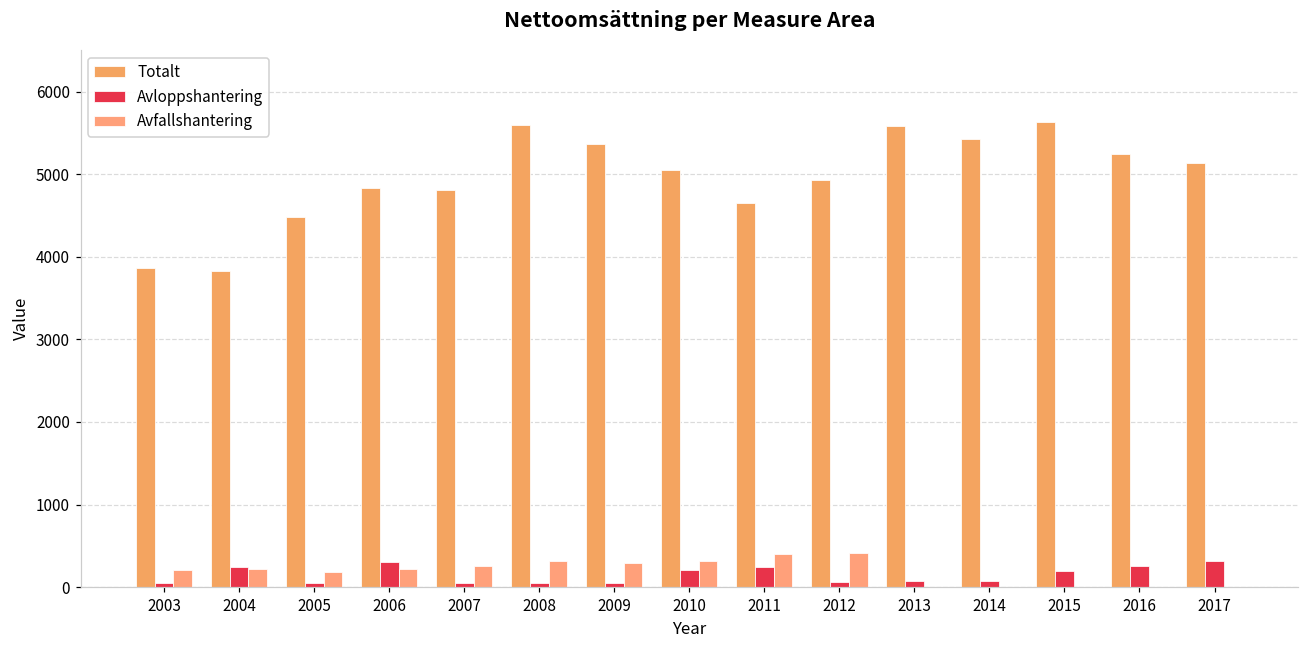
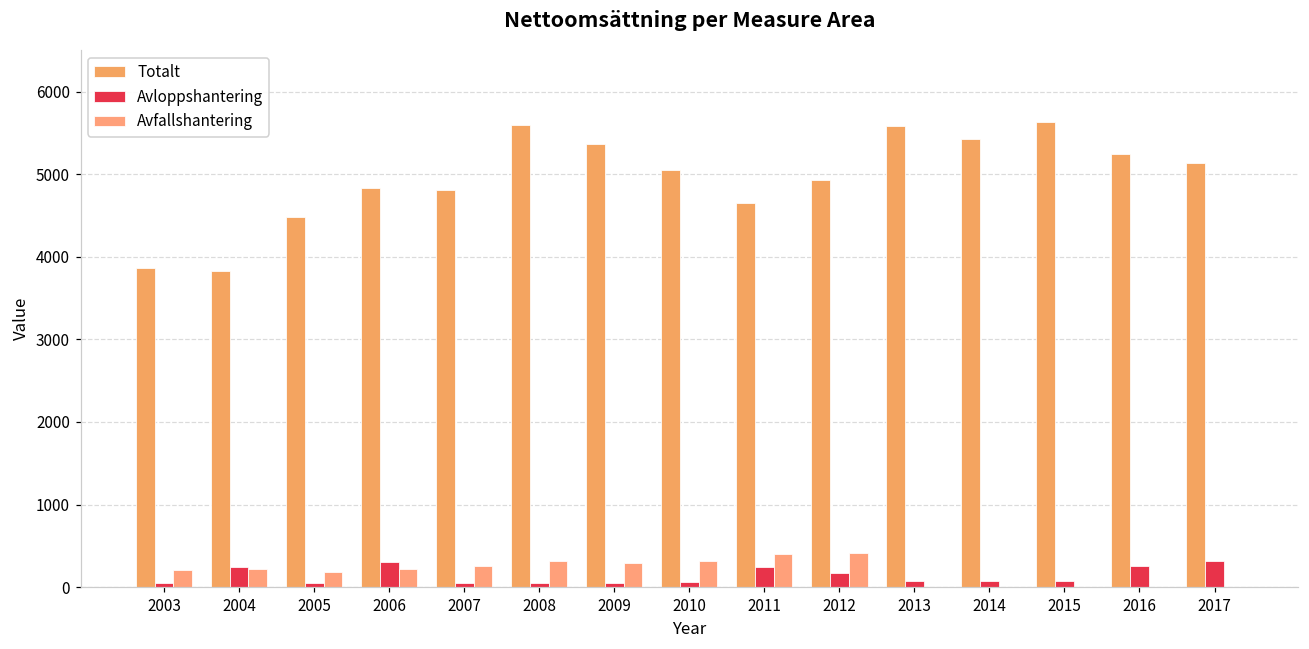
Avloppshantering, 2010: 200 -> 100
Avloppshantering, 2012: 100 -> 200
Avloppshantering, 2015: 200 -> 100
